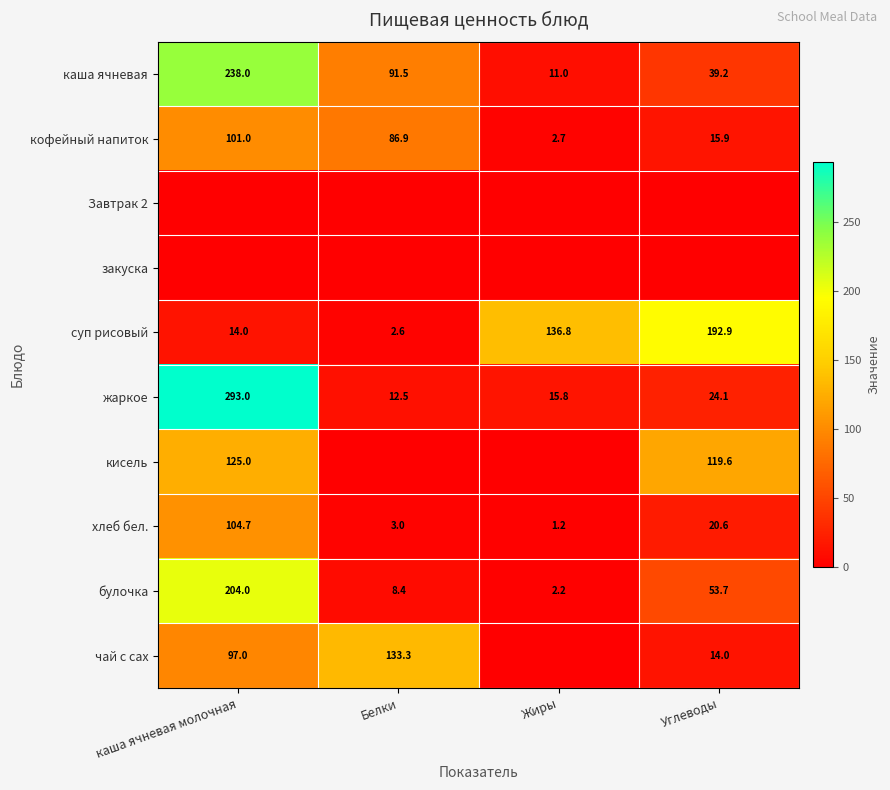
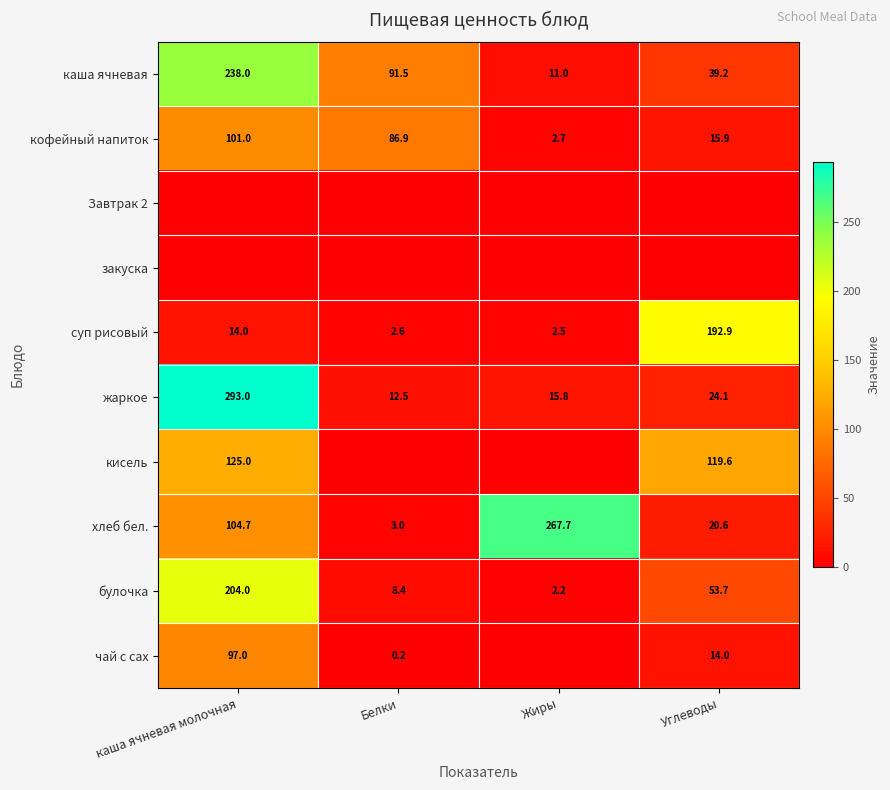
суп рисовый, Жиры: 136.8 -> 2.5
хлеб бел., Жиры: 1.2 -> 267.7
чай с сах, Белки: 133.3 -> 0.2
